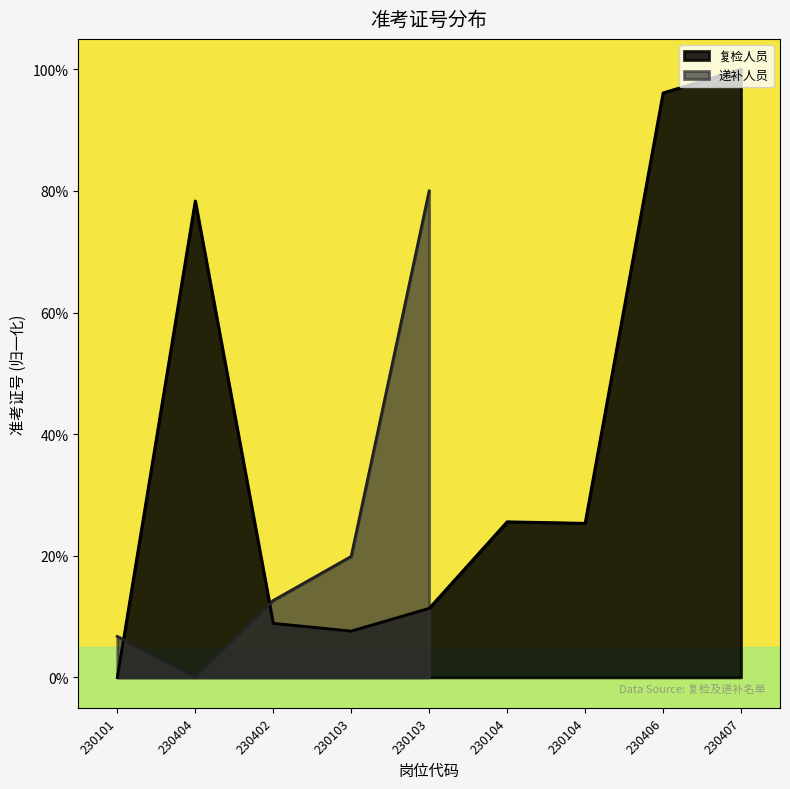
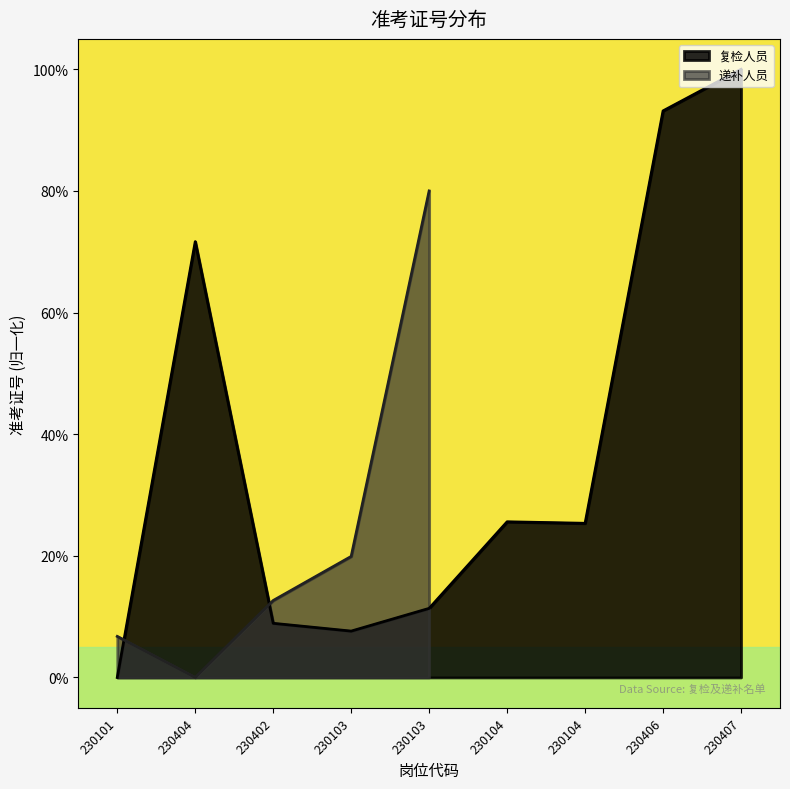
复检人员, 230404: 78% -> 72%
复检人员, 230406: 96% -> 93%
